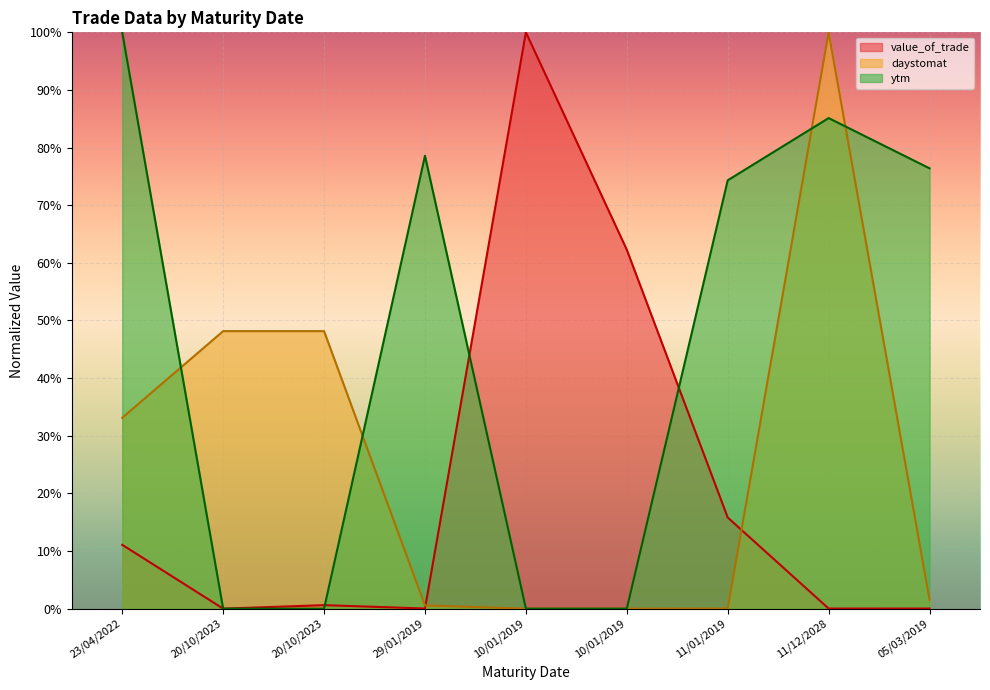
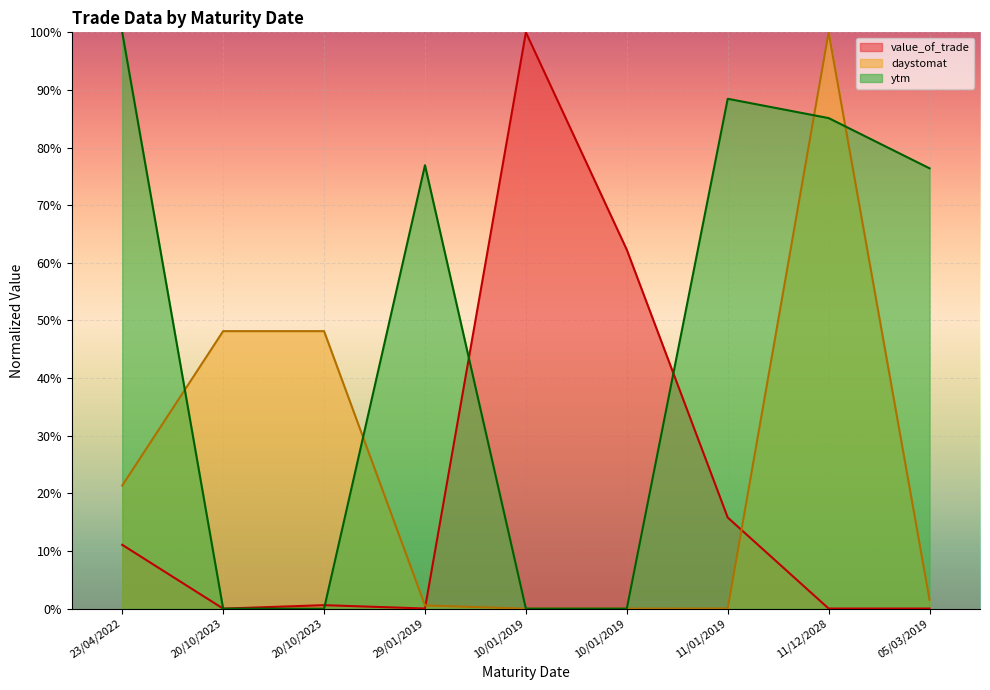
daystomat, 23/04/2022: 33% -> 21%
ytm, 29/01/2019: 79% -> 77%
ytm, 11/01/2019: 74% -> 88%
